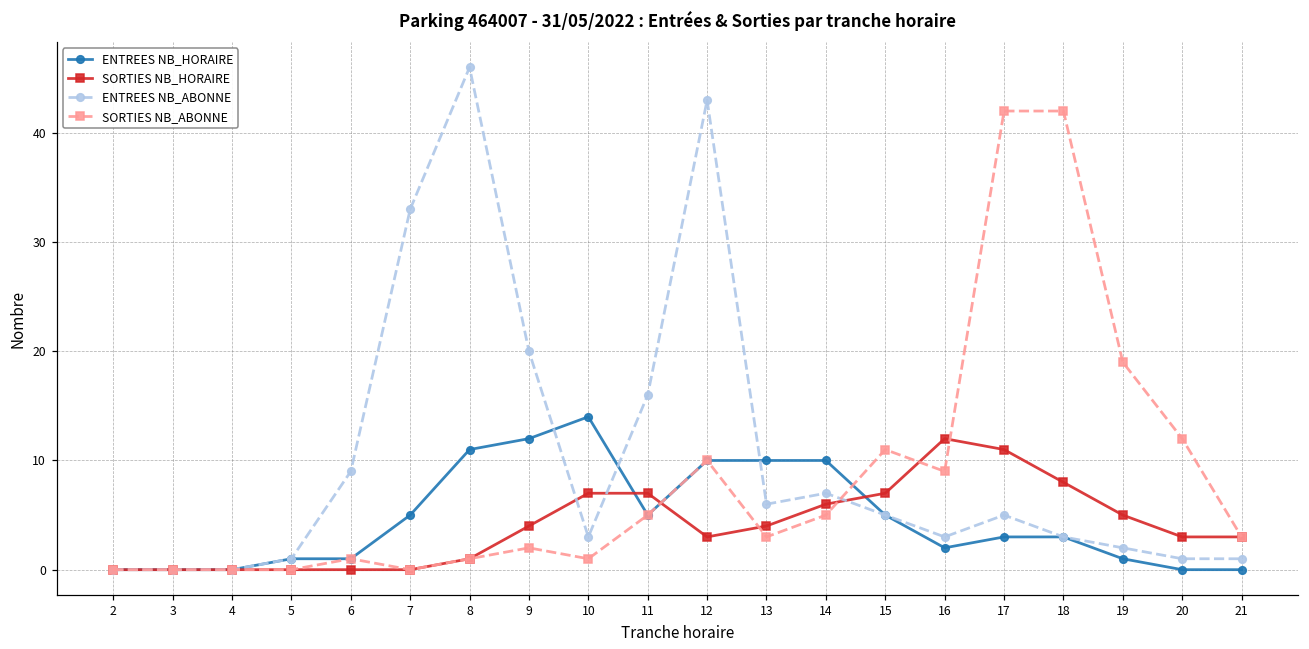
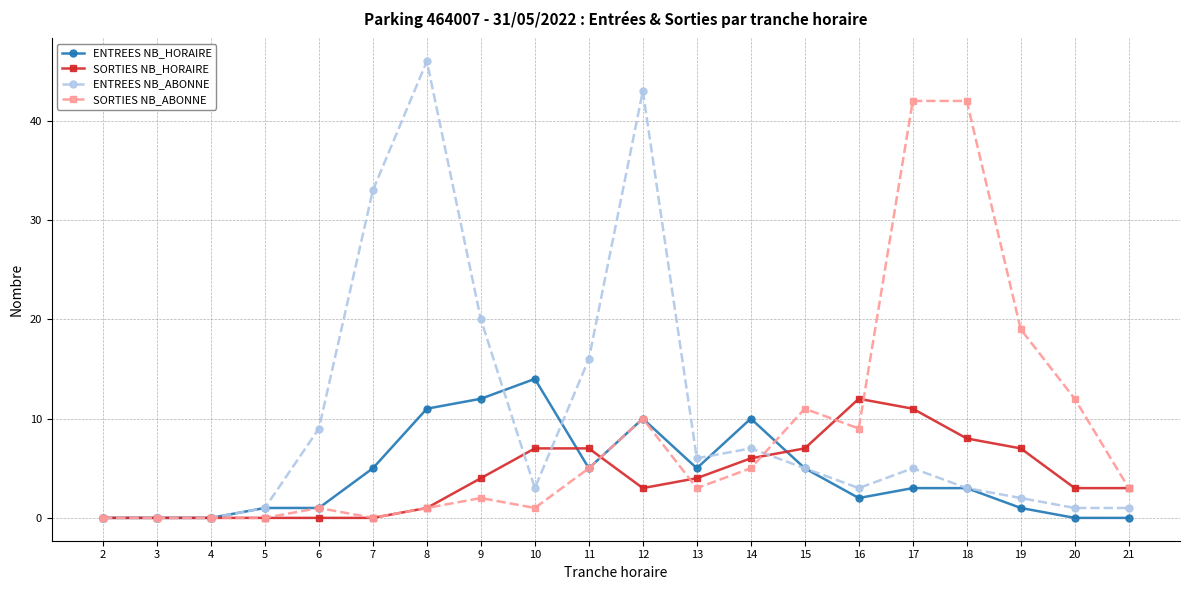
ENTREES NB_HORAIRE, 13: 10 -> 5
SORTIES NB_HORAIRE, 19: 5 -> 7
